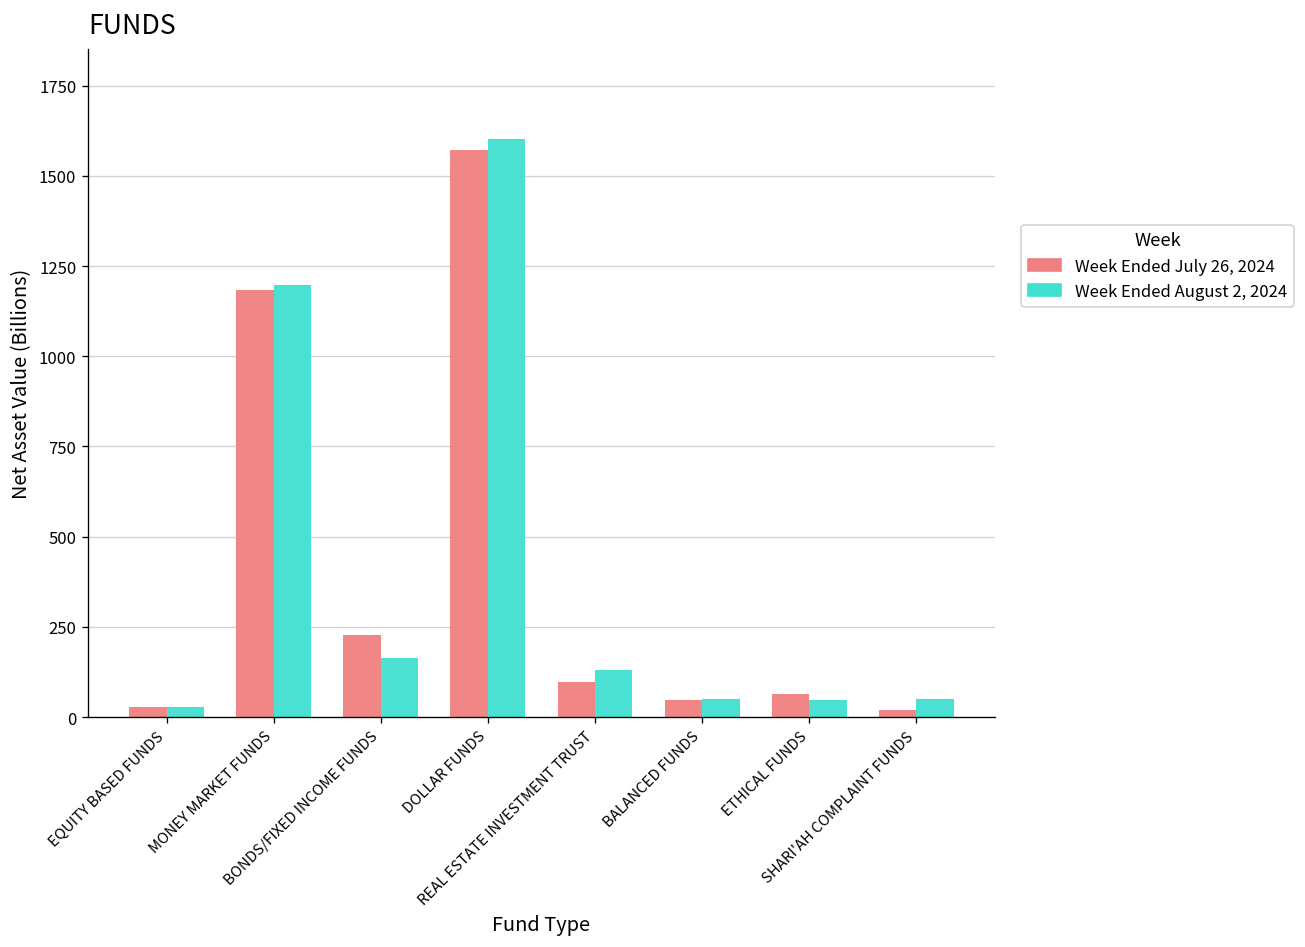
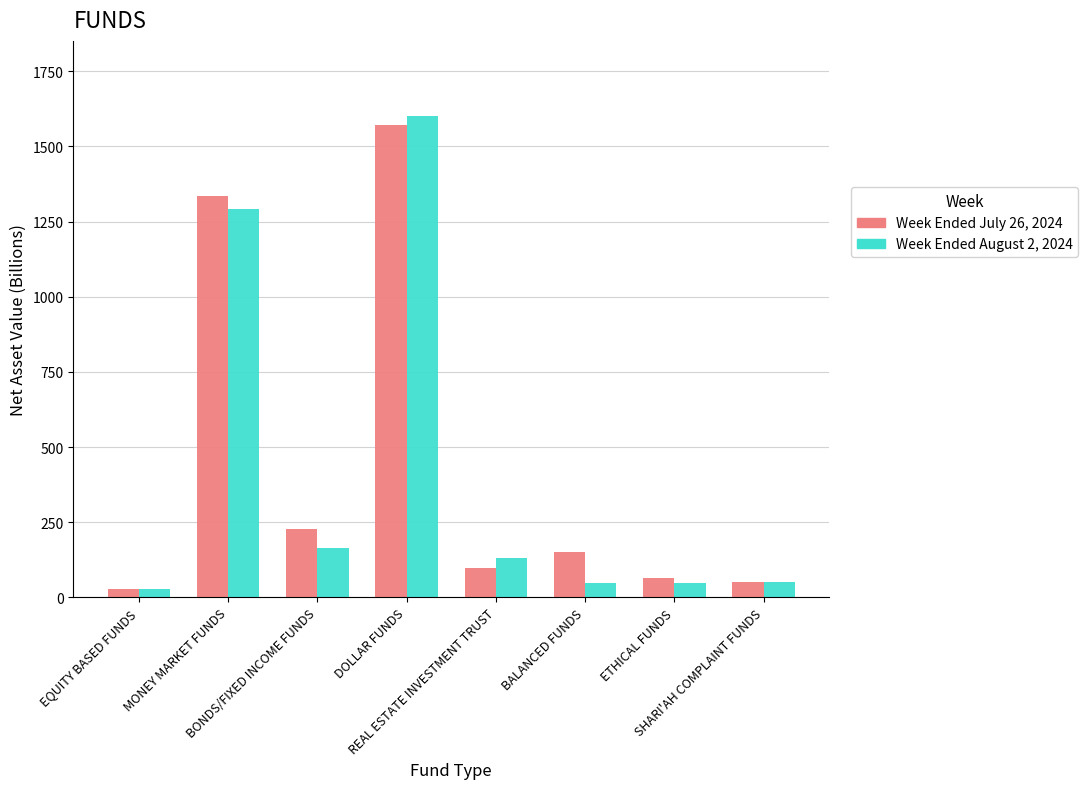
Week Ended July 26, 2024, MONEY MARKET FUNDS: 1180 -> 1340
Week Ended August 2, 2024, MONEY MARKET FUNDS: 1200 -> 1290
Week Ended July 26, 2024, BALANCED FUNDS: 50 -> 150
Week Ended July 26, 2024, SHARI'AH COMPLAINT FUNDS: 20 -> 50
